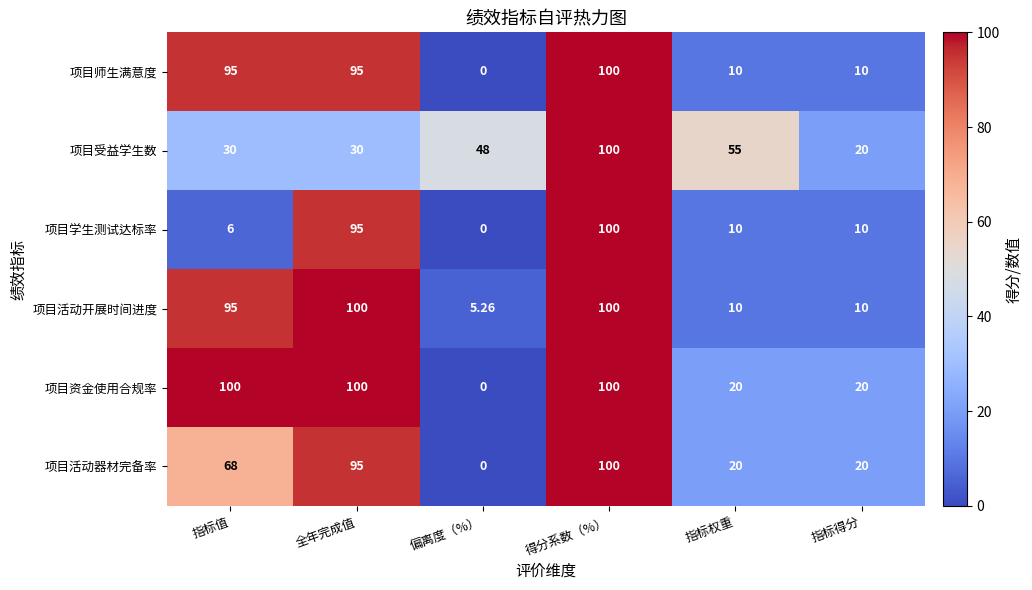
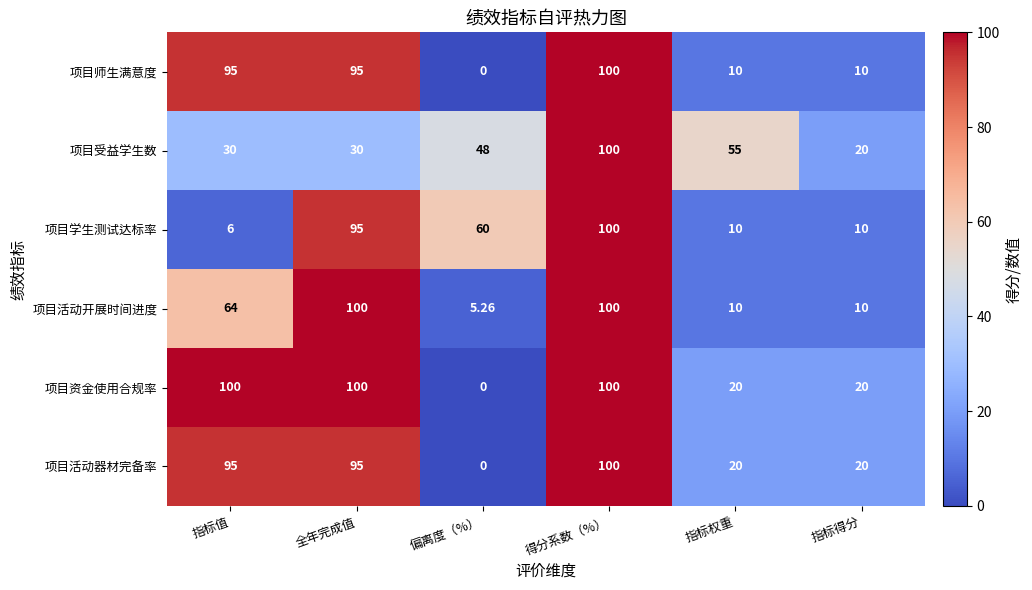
项目学生测试达标率, 偏离度（%）: 0 -> 60
项目活动开展时间进度, 指标值: 95 -> 64
项目活动器材完备率, 指标值: 68 -> 95
